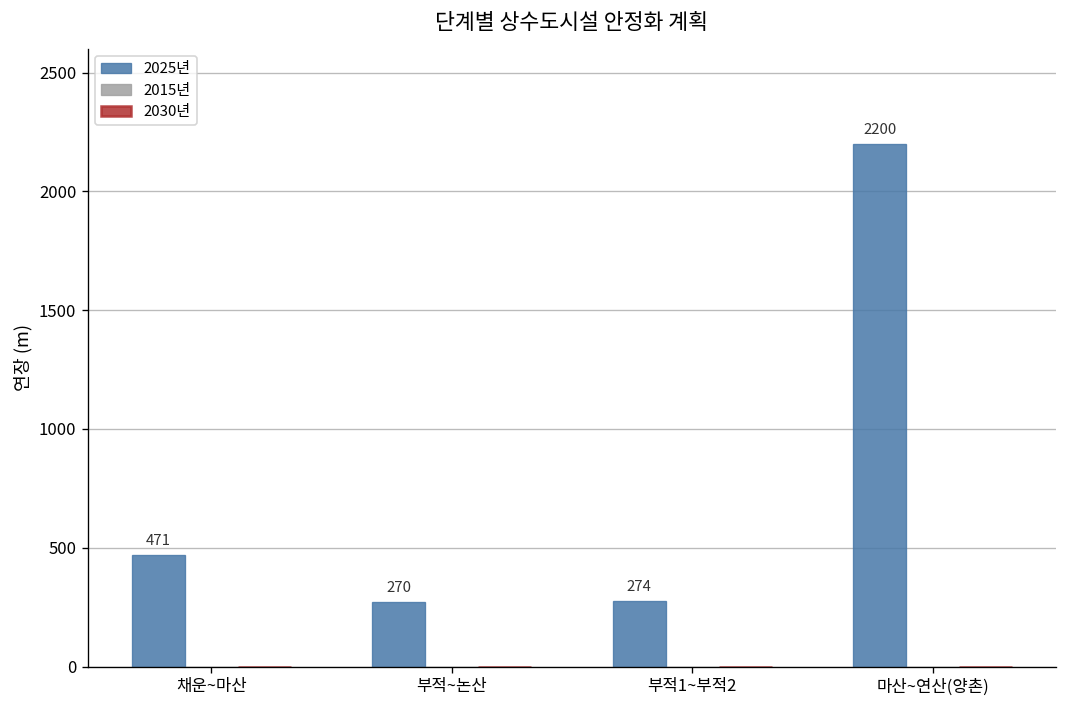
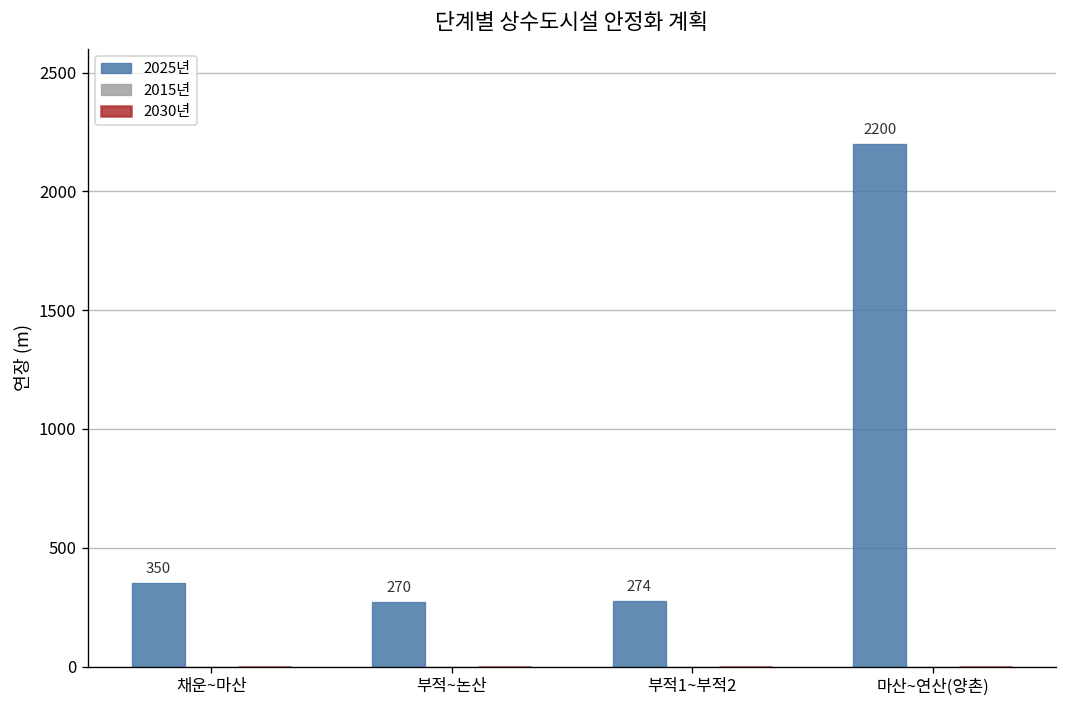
2025년, 채운~마산: 471 -> 350
